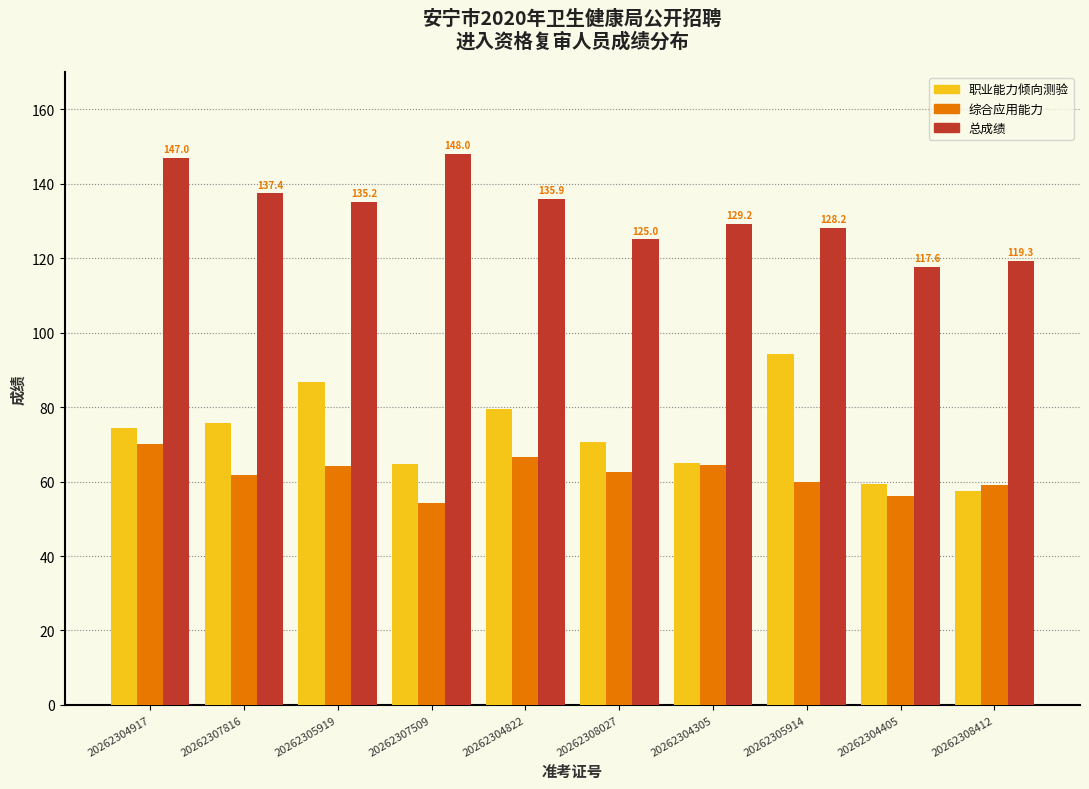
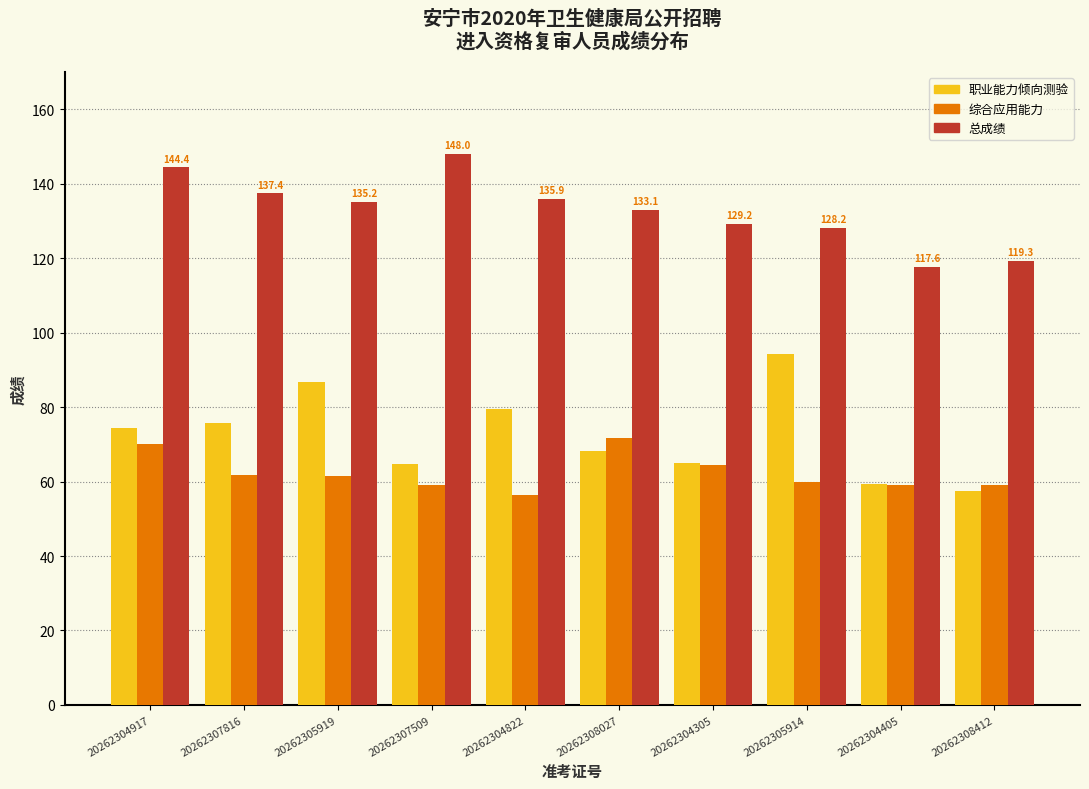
总成绩, 20262304917: 147.0 -> 144.4
综合应用能力, 20262305919: 64 -> 62
综合应用能力, 20262307509: 54 -> 59
综合应用能力, 20262304822: 67 -> 56
职业能力倾向测验, 20262308027: 71 -> 68
综合应用能力, 20262308027: 62 -> 72
总成绩, 20262308027: 125.0 -> 133.1
综合应用能力, 20262304405: 56 -> 59
